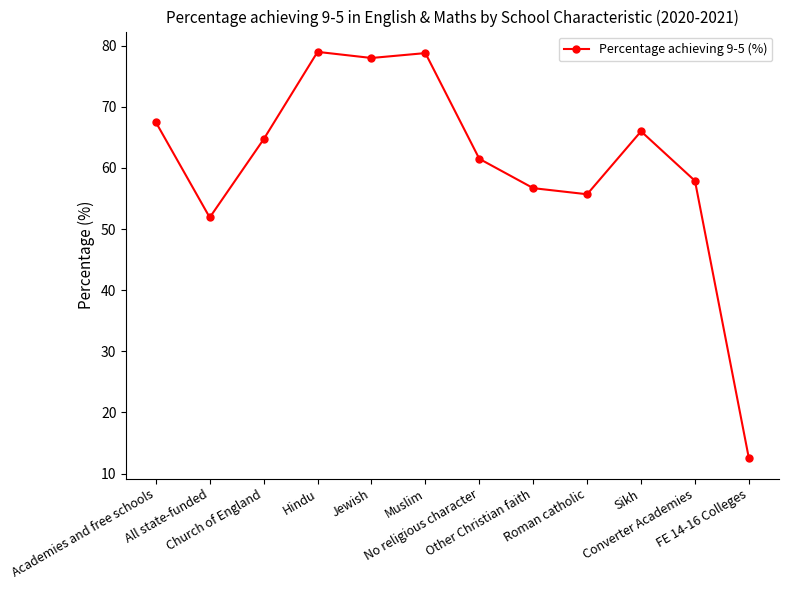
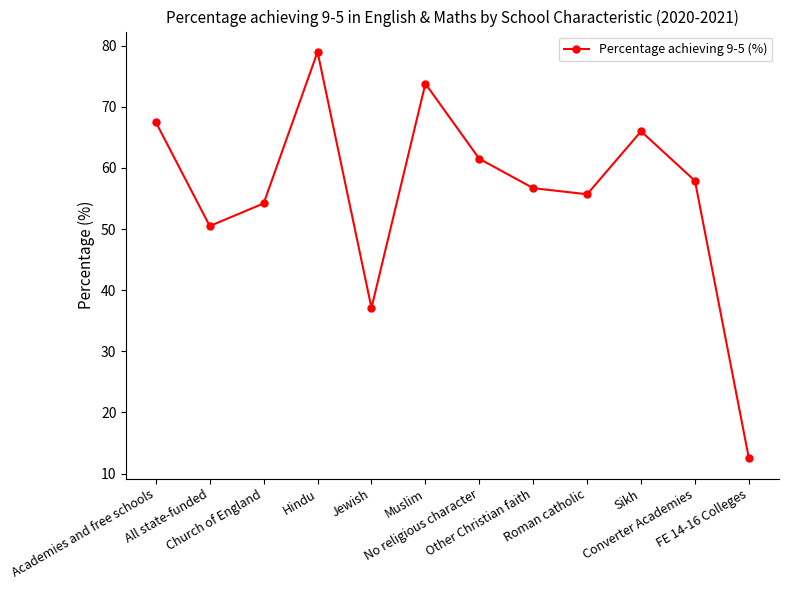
All state-funded: 52 -> 51
Church of England: 65 -> 54
Jewish: 78 -> 37
Muslim: 79 -> 74
